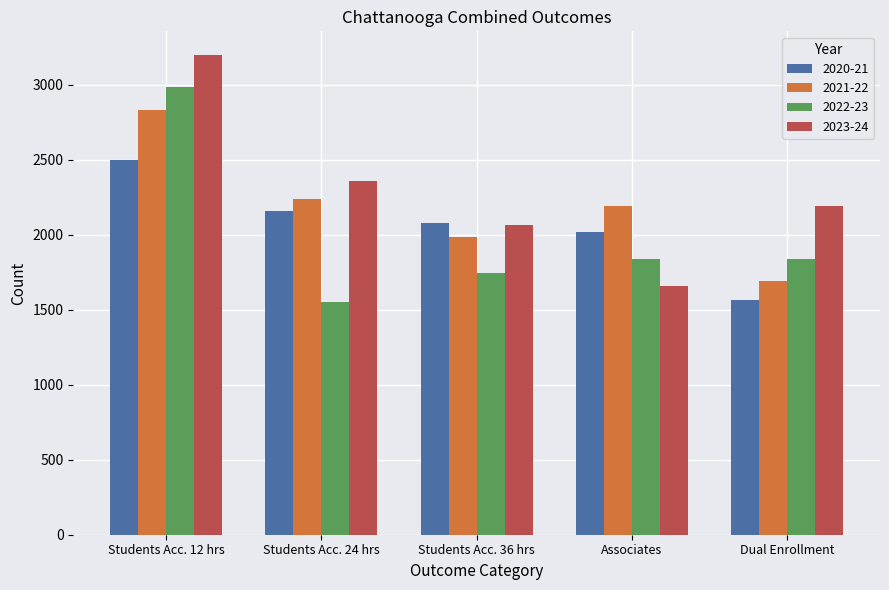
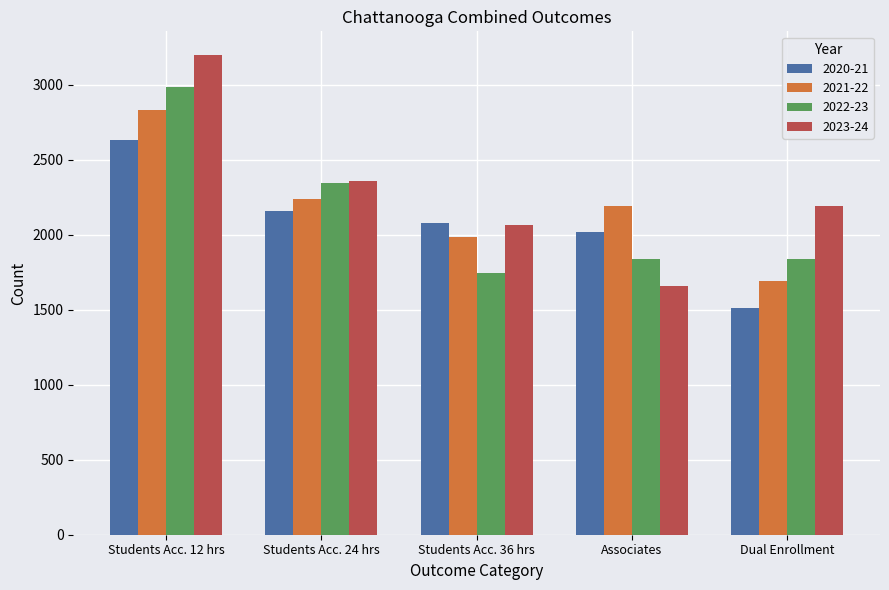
2020-21, Students Acc. 12 hrs: 2500 -> 2630
2022-23, Students Acc. 24 hrs: 1550 -> 2350
2020-21, Dual Enrollment: 1570 -> 1510
